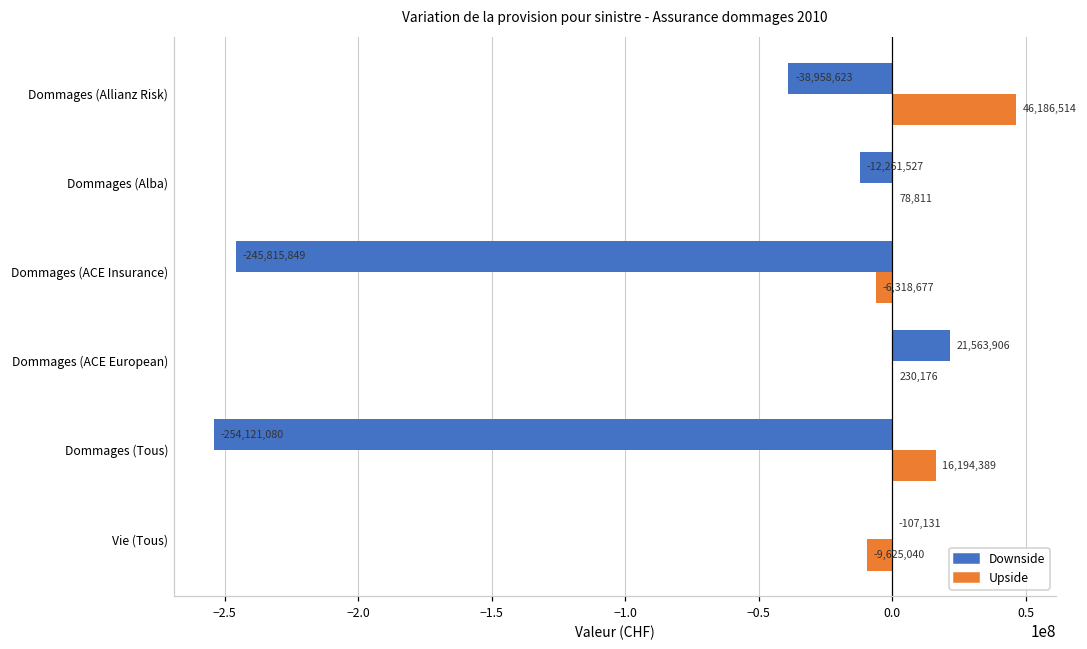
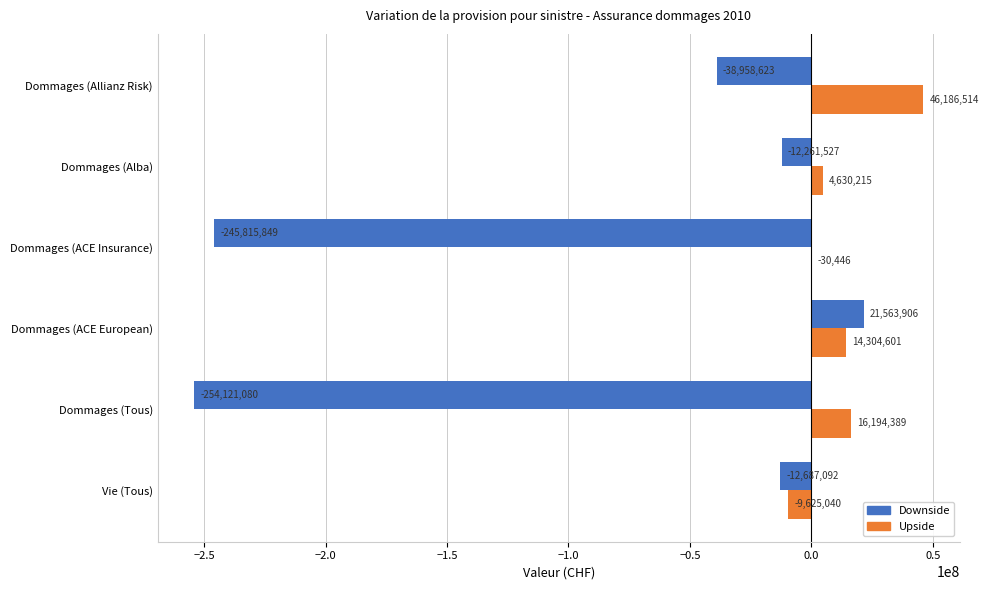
Upside, Dommages (Alba): 78,811 -> 4,630,215
Upside, Dommages (ACE Insurance): -6,318,677 -> -30,446
Upside, Dommages (ACE European): 230,176 -> 14,304,601
Downside, Vie (Tous): -107,131 -> -12,687,092
